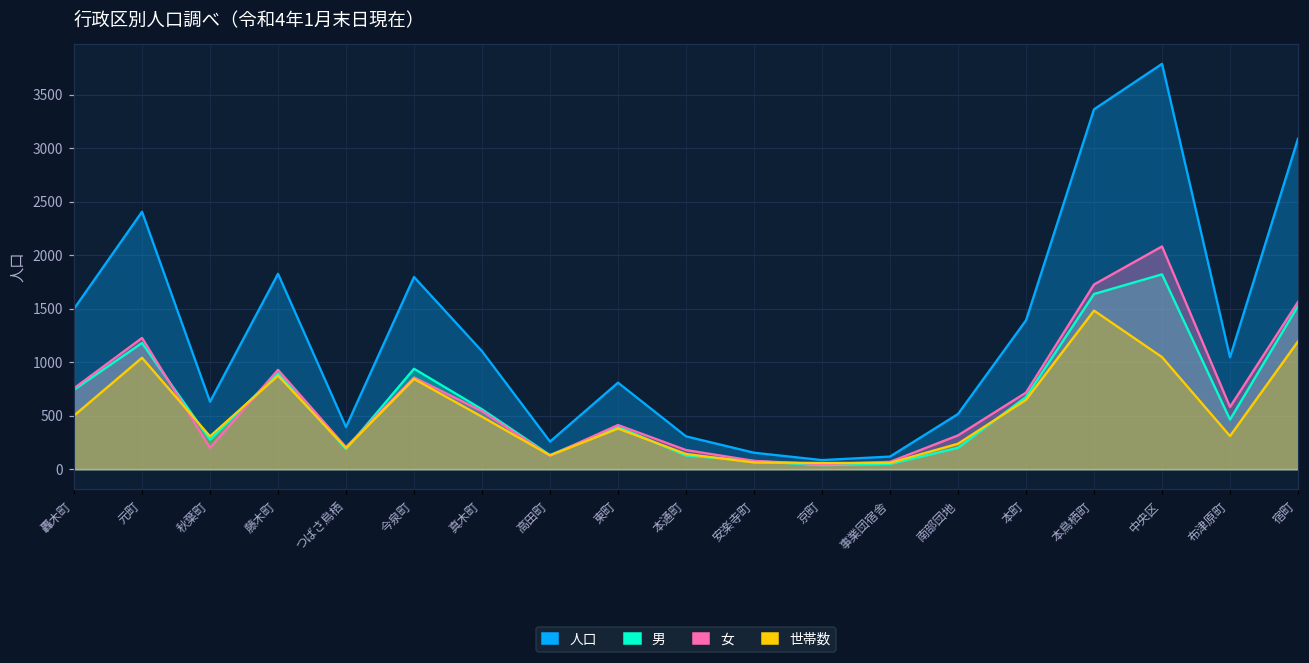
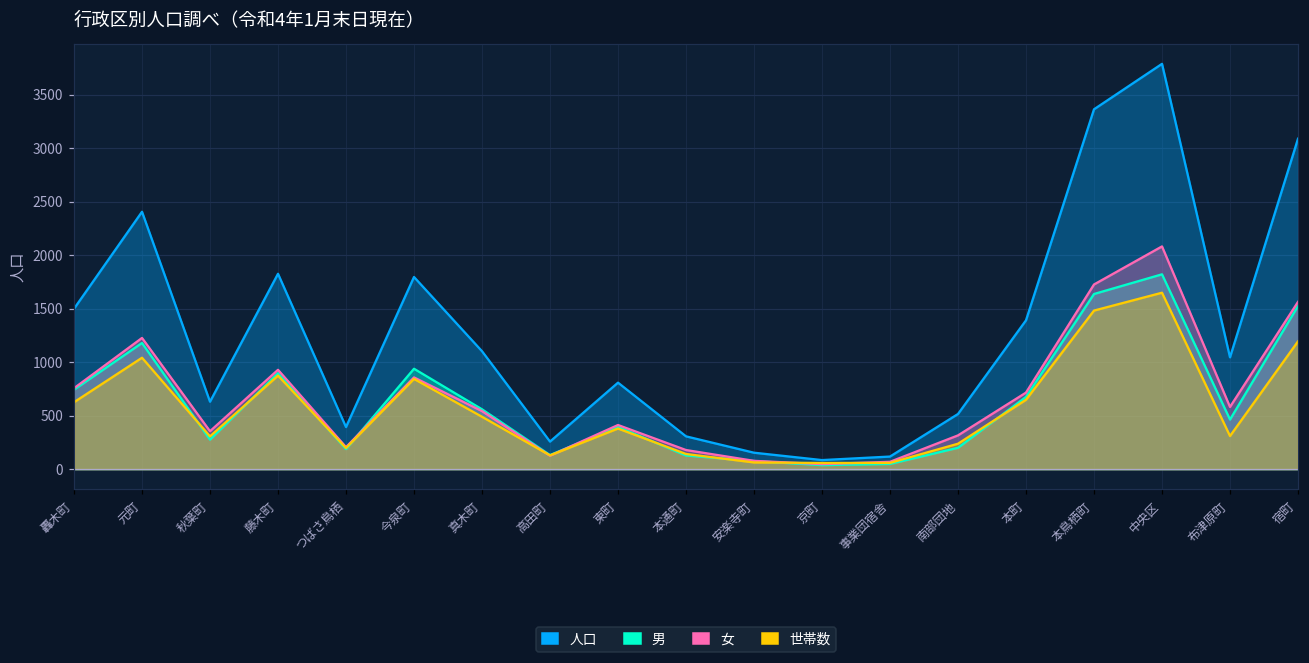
世帯数, 轟木町: 500 -> 600
女, 秋葉町: 200 -> 400
世帯数, 中央区: 1000 -> 1700
